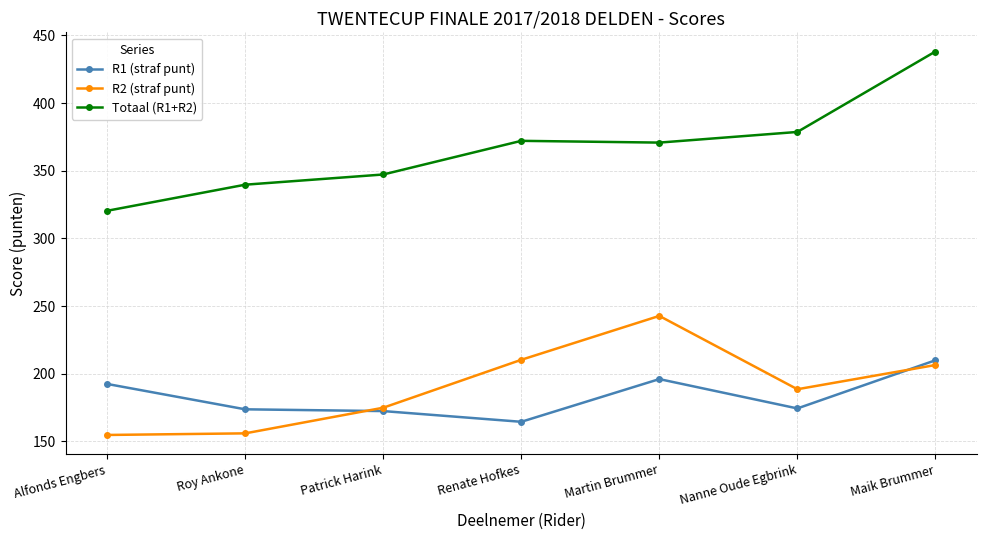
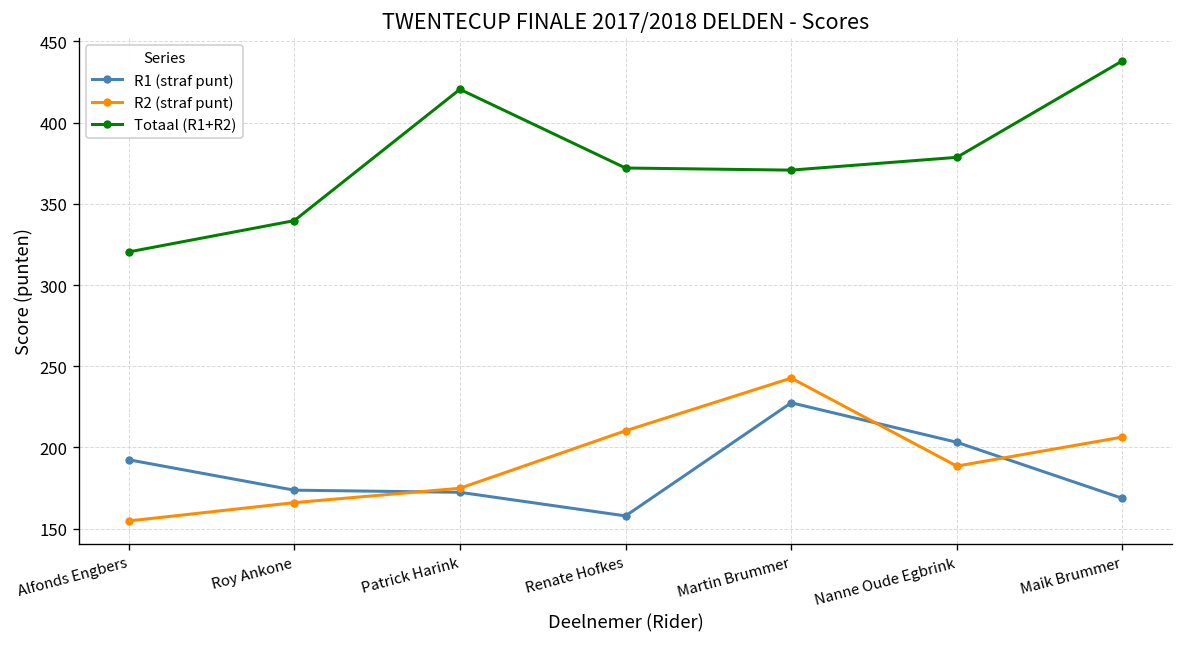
R2 (straf punt), Roy Ankone: 156 -> 166
Totaal (R1+R2), Patrick Harink: 347 -> 421
R1 (straf punt), Renate Hofkes: 164 -> 158
R1 (straf punt), Martin Brummer: 196 -> 228
R1 (straf punt), Nanne Oude Egbrink: 174 -> 203
R1 (straf punt), Maik Brummer: 210 -> 169
